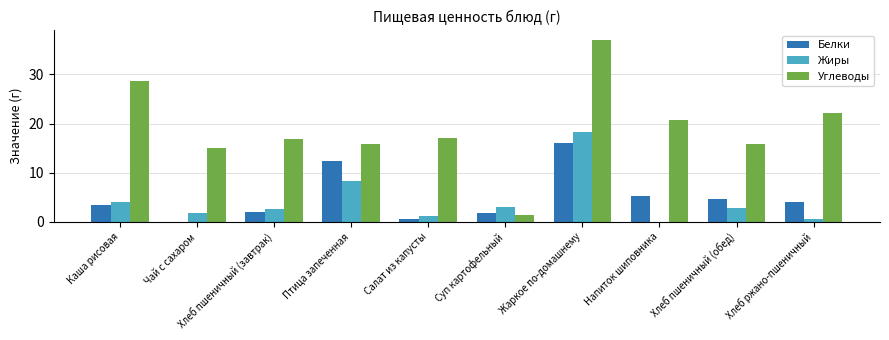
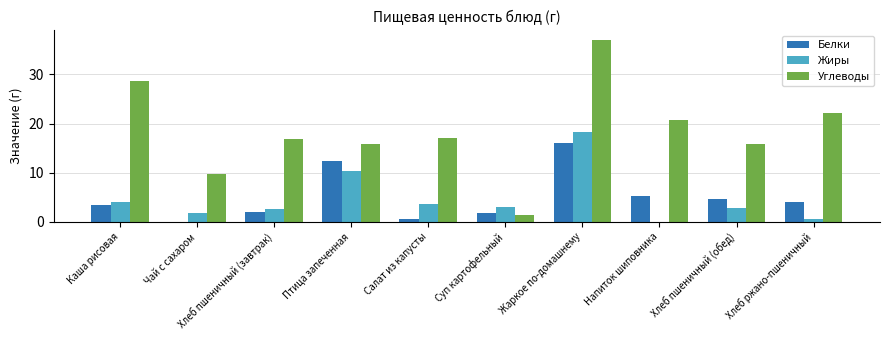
Углеводы, Чай с сахаром: 15 -> 10
Жиры, Птица запеченная: 8 -> 10
Жиры, Салат из капусты: 1 -> 4
